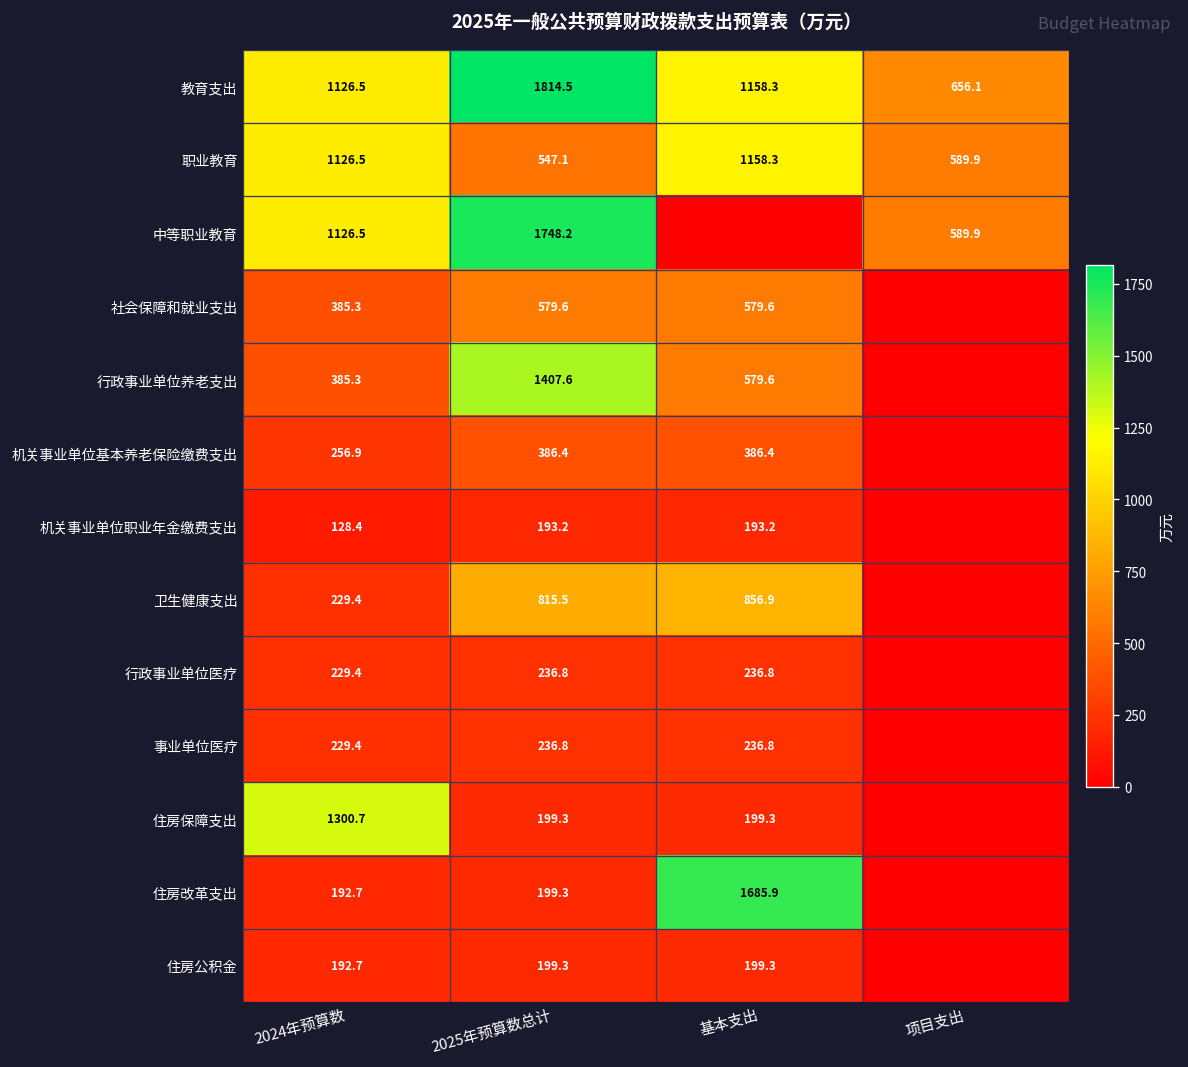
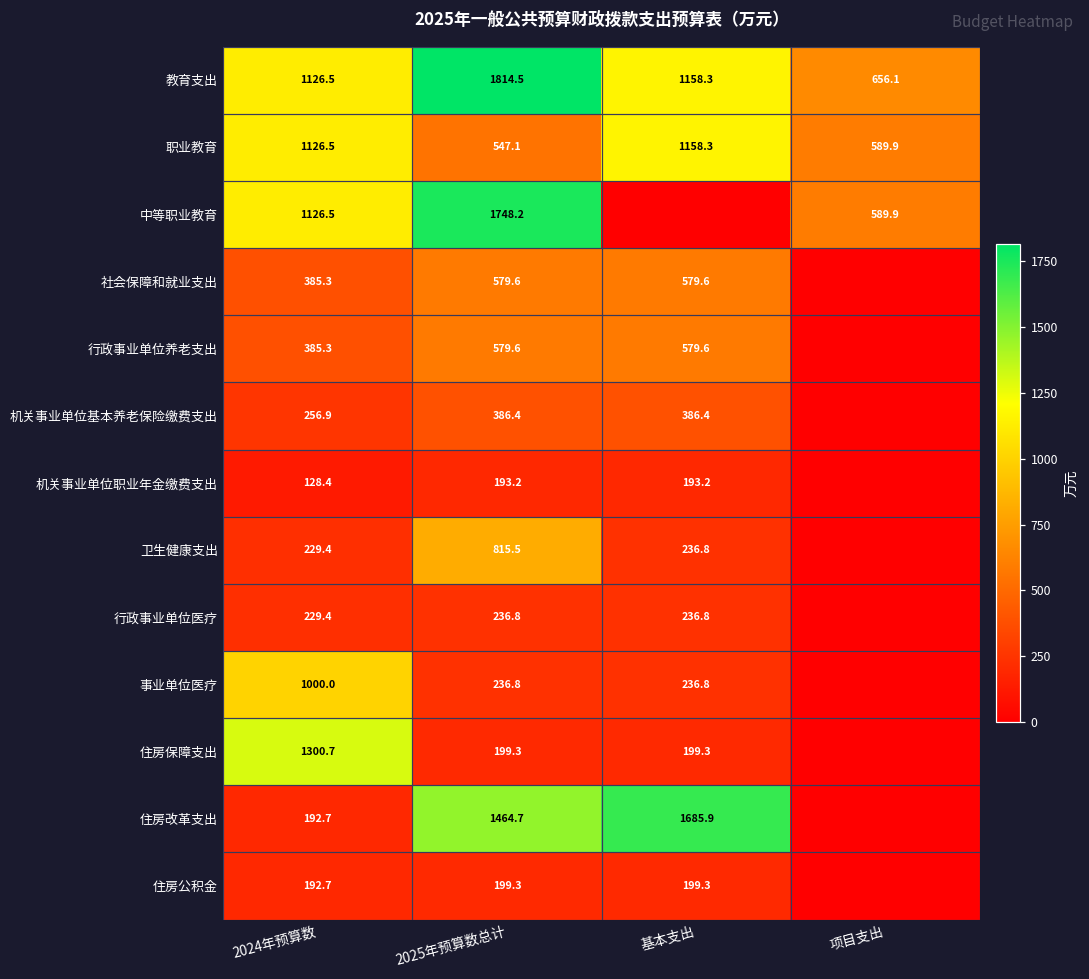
行政事业单位养老支出, 2025年预算数总计: 1407.6 -> 579.6
卫生健康支出, 基本支出: 856.9 -> 236.8
事业单位医疗, 2024年预算数: 229.4 -> 1000.0
住房改革支出, 2025年预算数总计: 199.3 -> 1464.7
